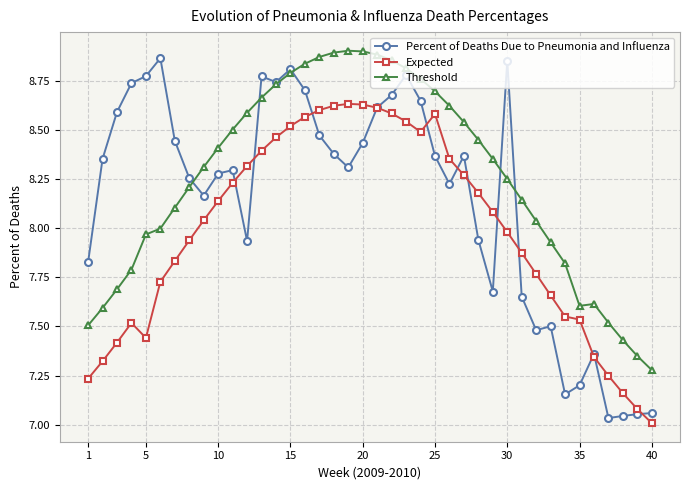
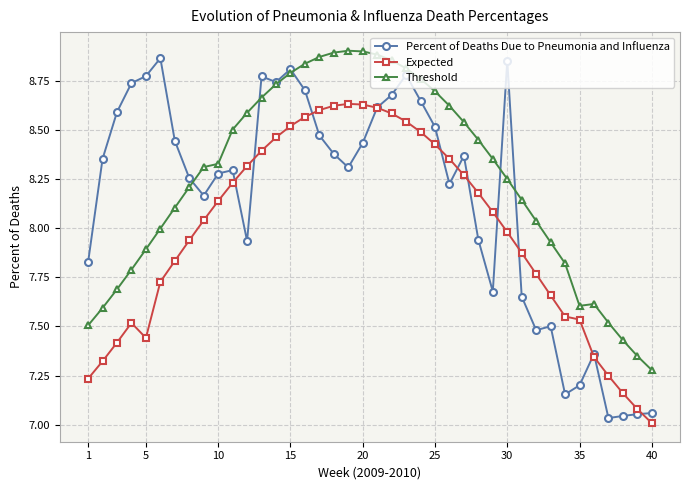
Threshold, 5: 7.97 -> 7.89
Threshold, 10: 8.41 -> 8.33
Percent of Deaths Due to Pneumonia and Influenza, 25: 8.37 -> 8.52
Expected, 25: 8.58 -> 8.43
